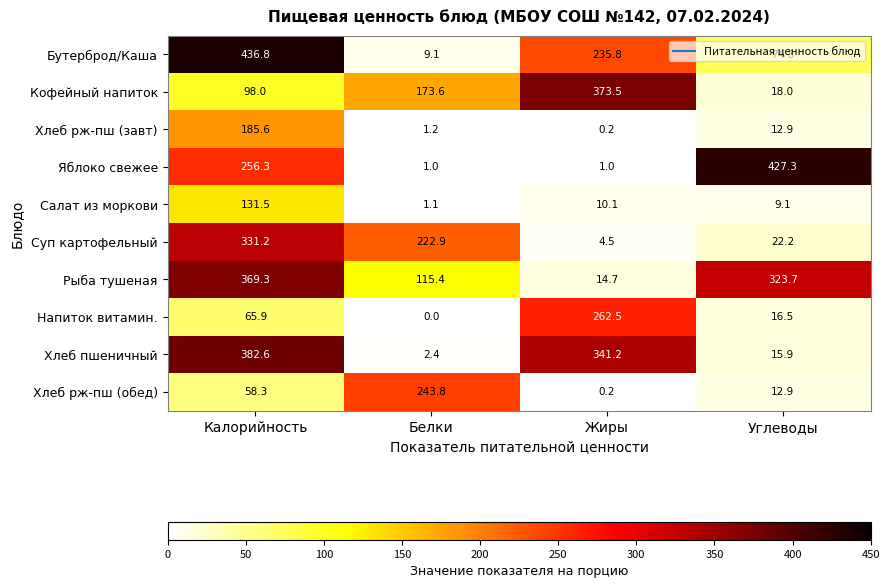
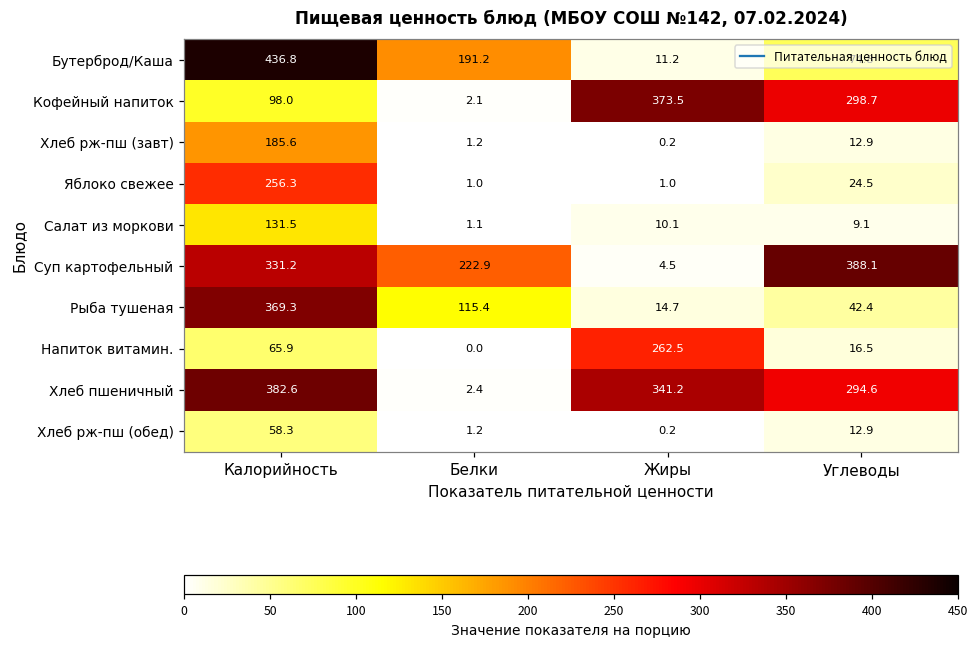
Бутерброд/Каша, Белки: 9.1 -> 191.2
Бутерброд/Каша, Жиры: 235.8 -> 11.2
Кофейный напиток, Белки: 173.6 -> 2.1
Кофейный напиток, Углеводы: 18.0 -> 298.7
Яблоко свежее, Углеводы: 427.3 -> 24.5
Суп картофельный, Углеводы: 22.2 -> 388.1
Рыба тушеная, Углеводы: 323.7 -> 42.4
Хлеб пшеничный, Углеводы: 15.9 -> 294.6
Хлеб рж-пш (обед), Белки: 243.8 -> 1.2
